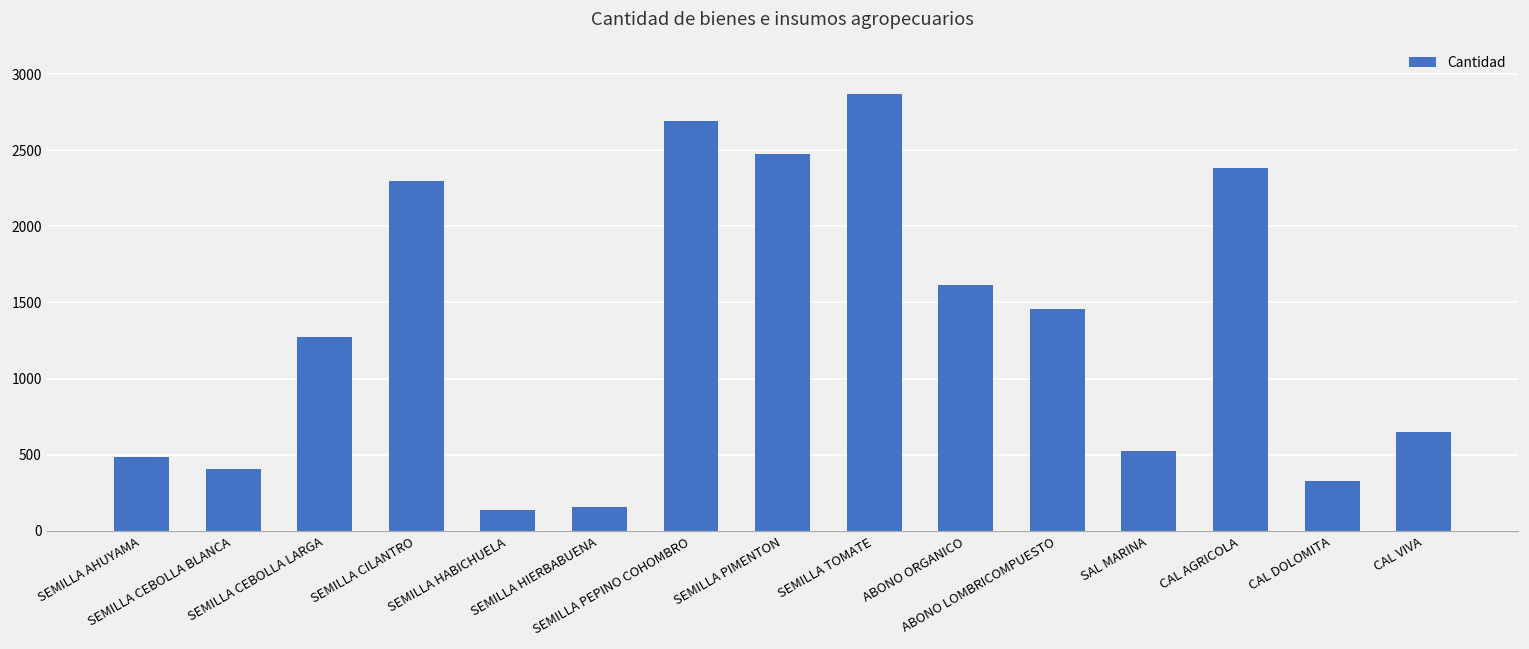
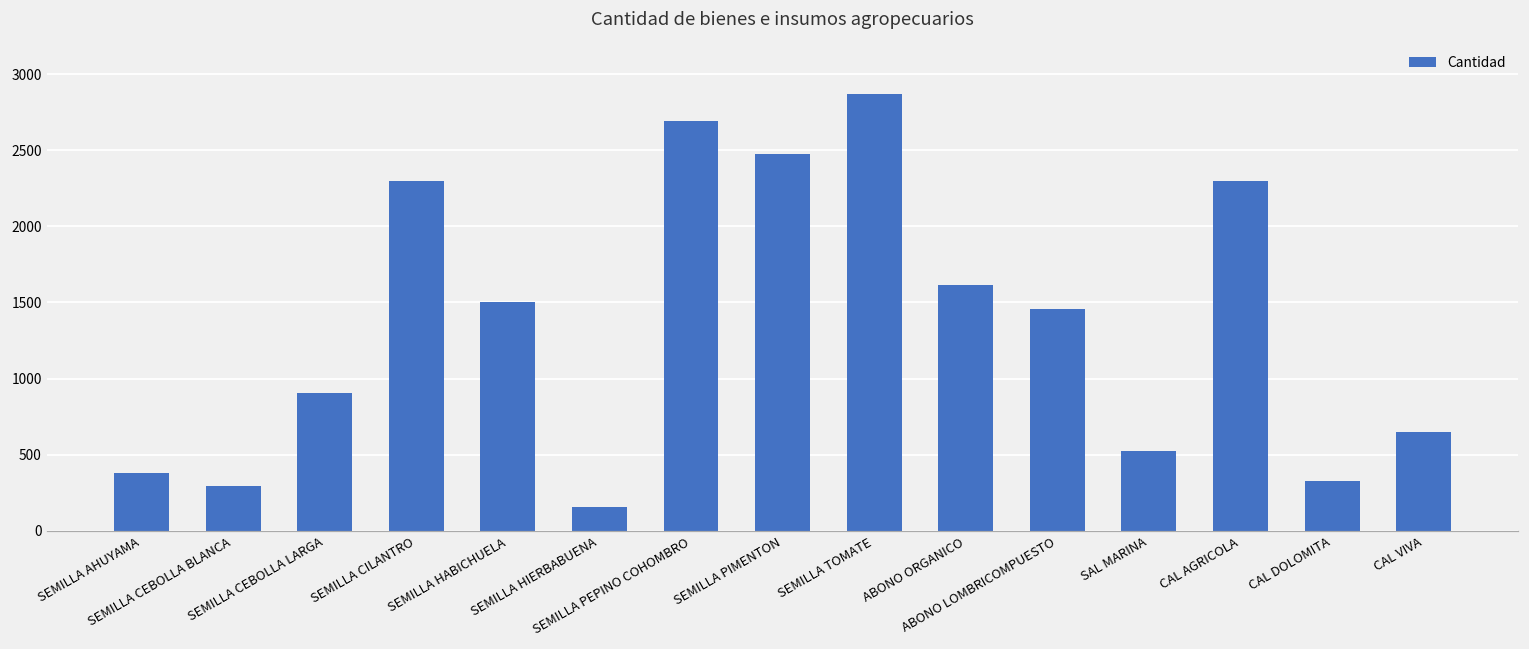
SEMILLA AHUYAMA: 490 -> 380
SEMILLA CEBOLLA BLANCA: 410 -> 300
SEMILLA CEBOLLA LARGA: 1280 -> 900
SEMILLA HABICHUELA: 140 -> 1500
CAL AGRICOLA: 2390 -> 2300
